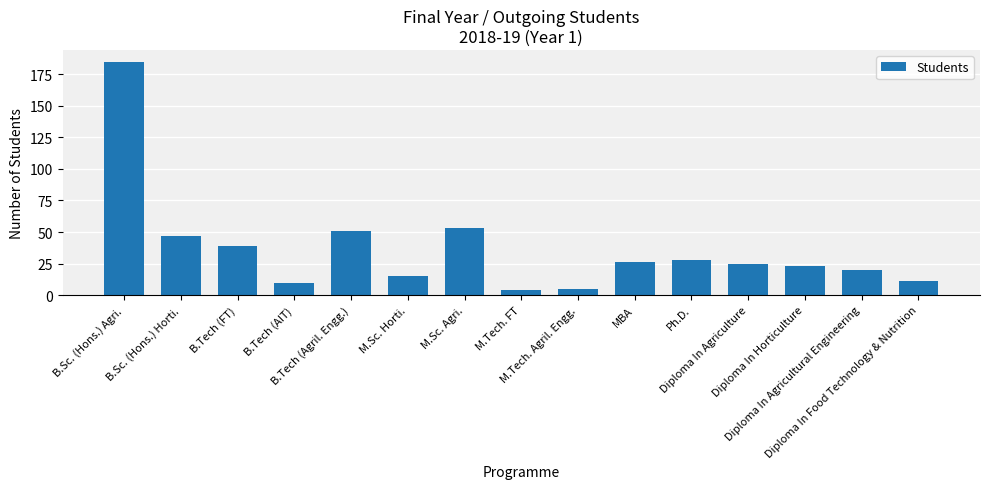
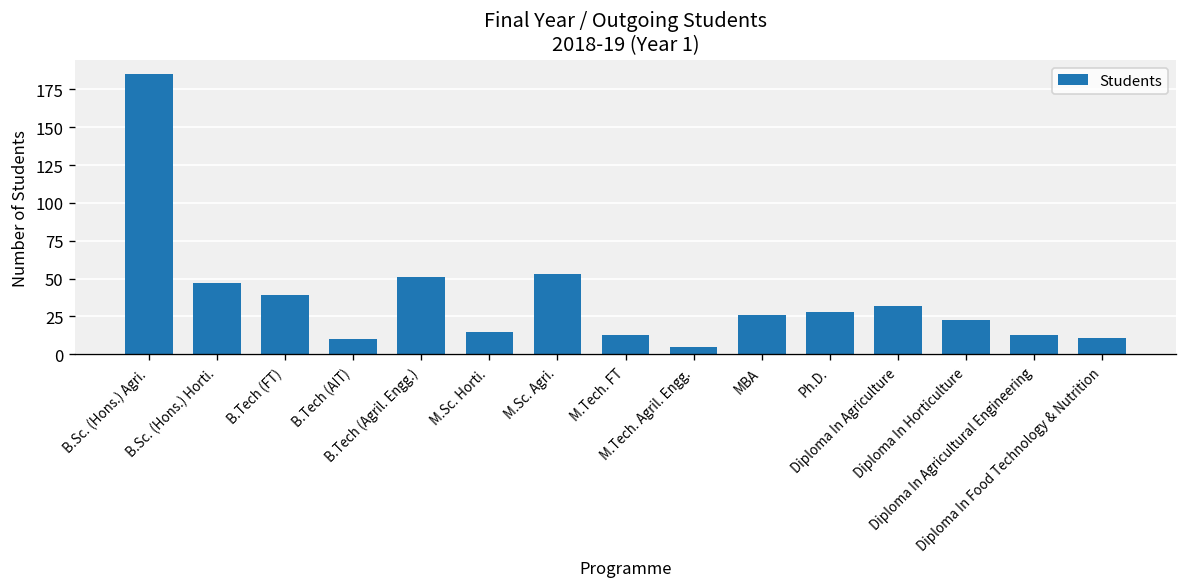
M.Tech. FT: 4 -> 13
Diploma In Agriculture: 25 -> 32
Diploma In Agricultural Engineering: 20 -> 13
